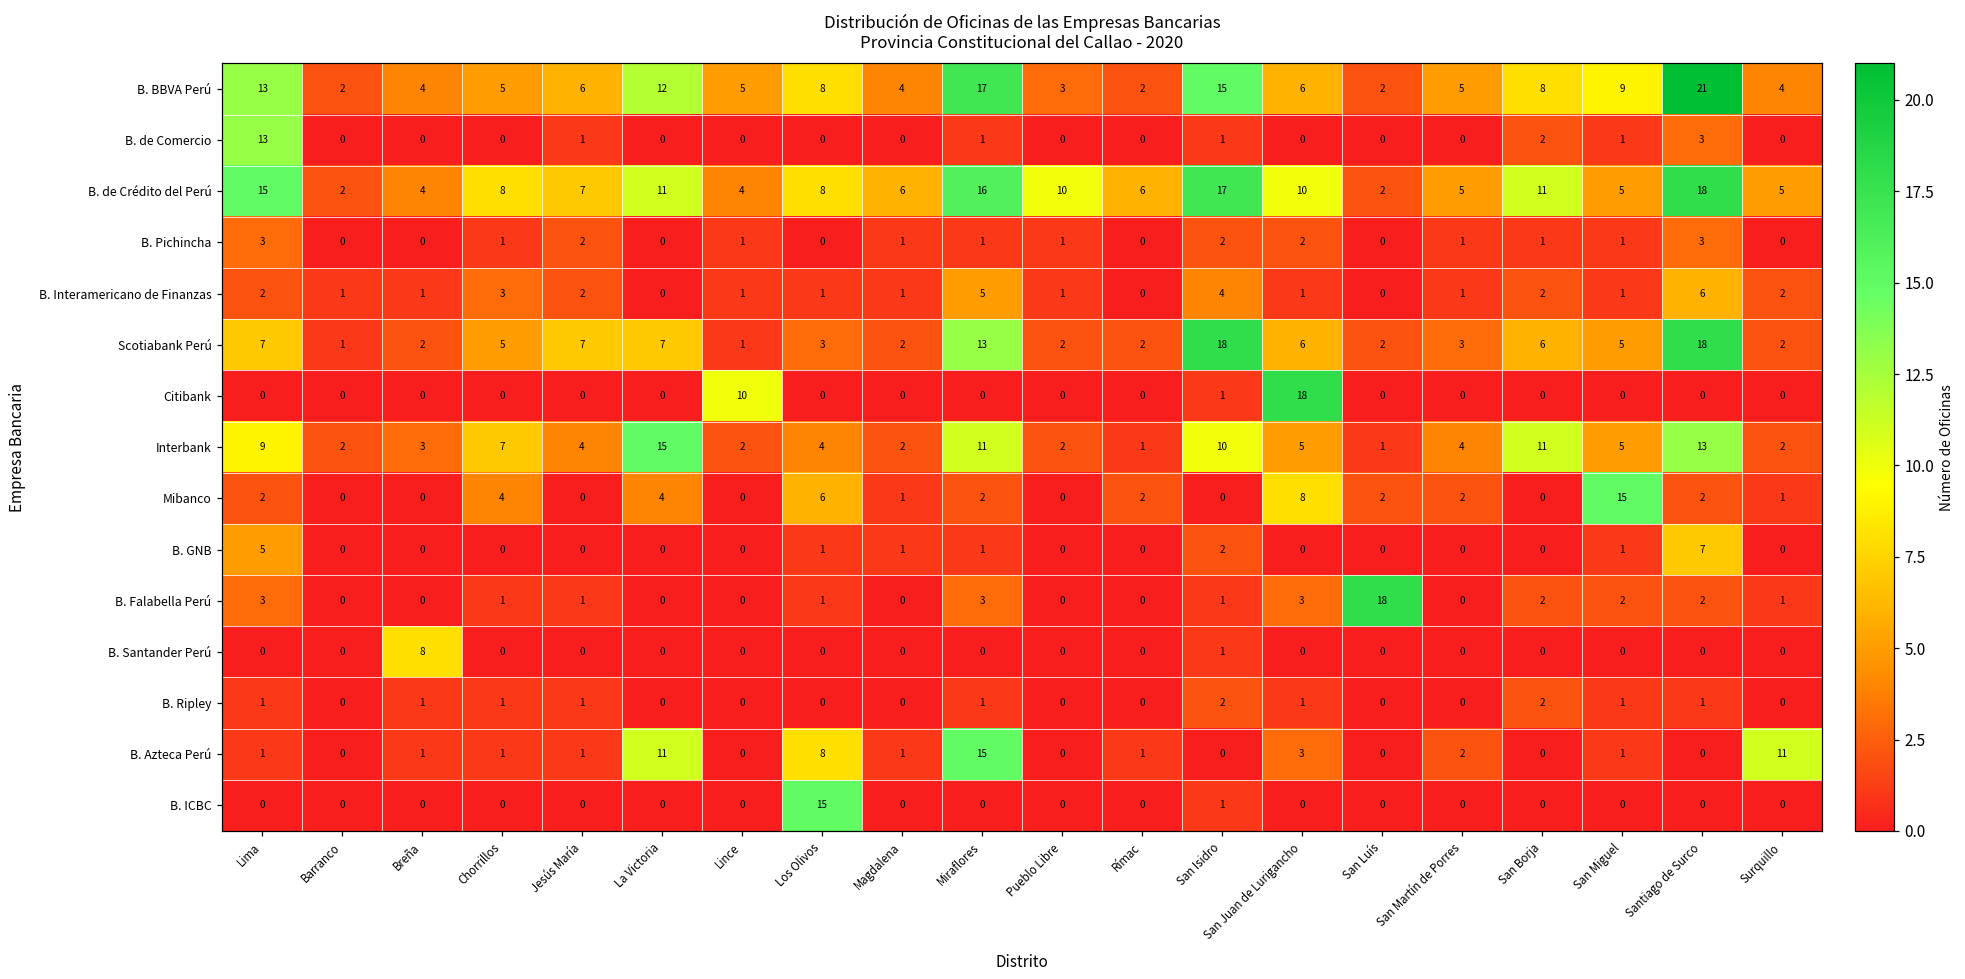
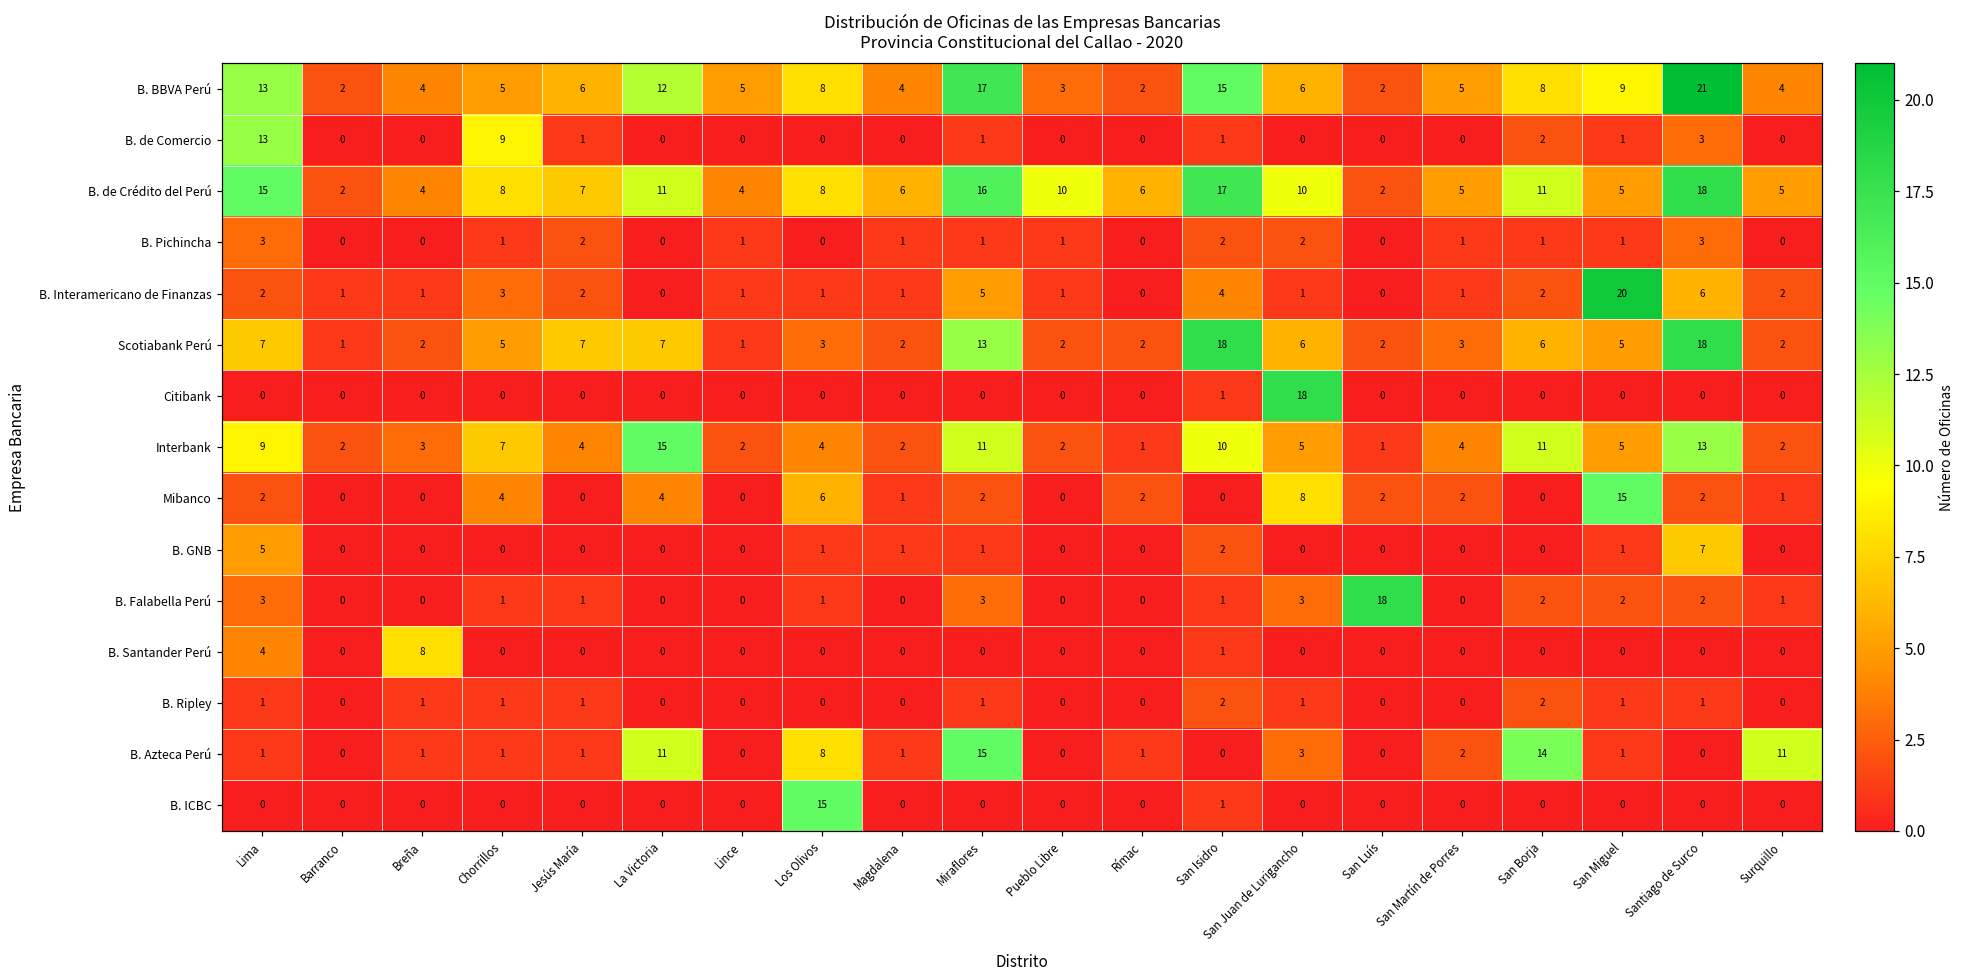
B. de Comercio, Chorrillos: 0 -> 9
B. Interamericano de Finanzas, San Miguel: 1 -> 20
Citibank, Lince: 10 -> 0
B. Santander Perú, Lima: 0 -> 4
B. Azteca Perú, San Borja: 0 -> 14
